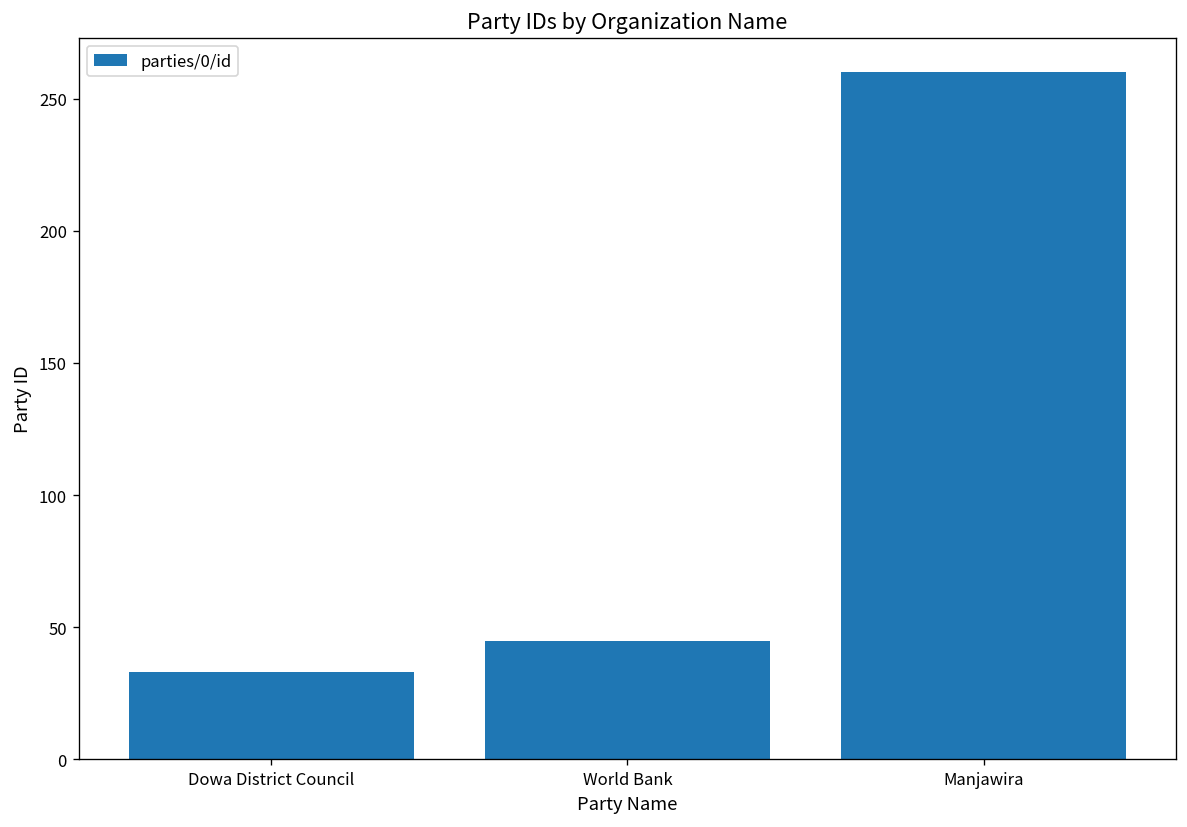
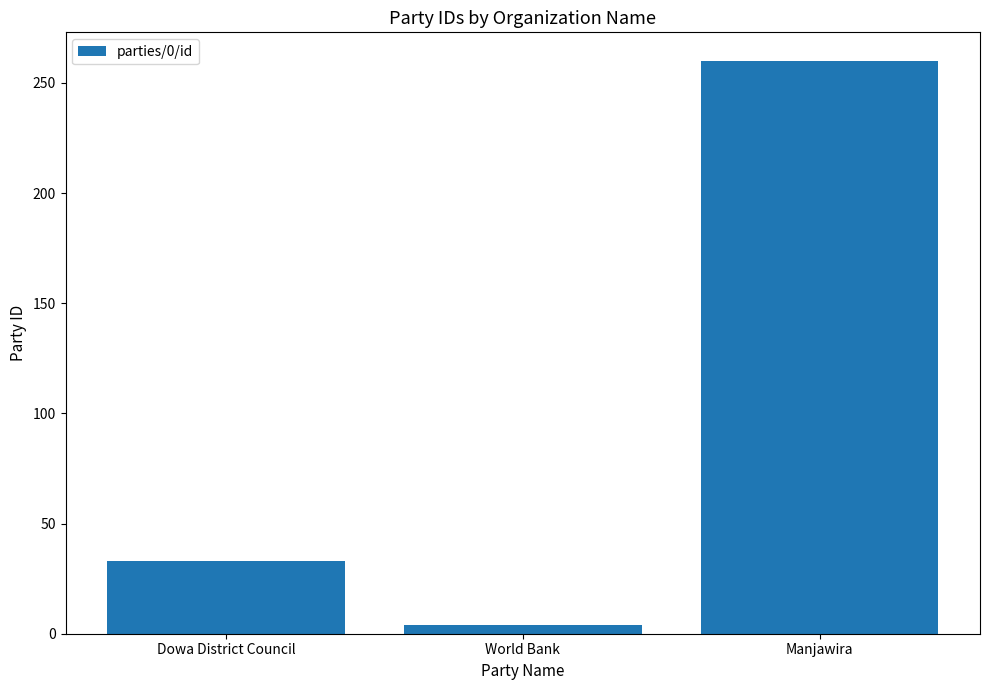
World Bank: 45 -> 4
